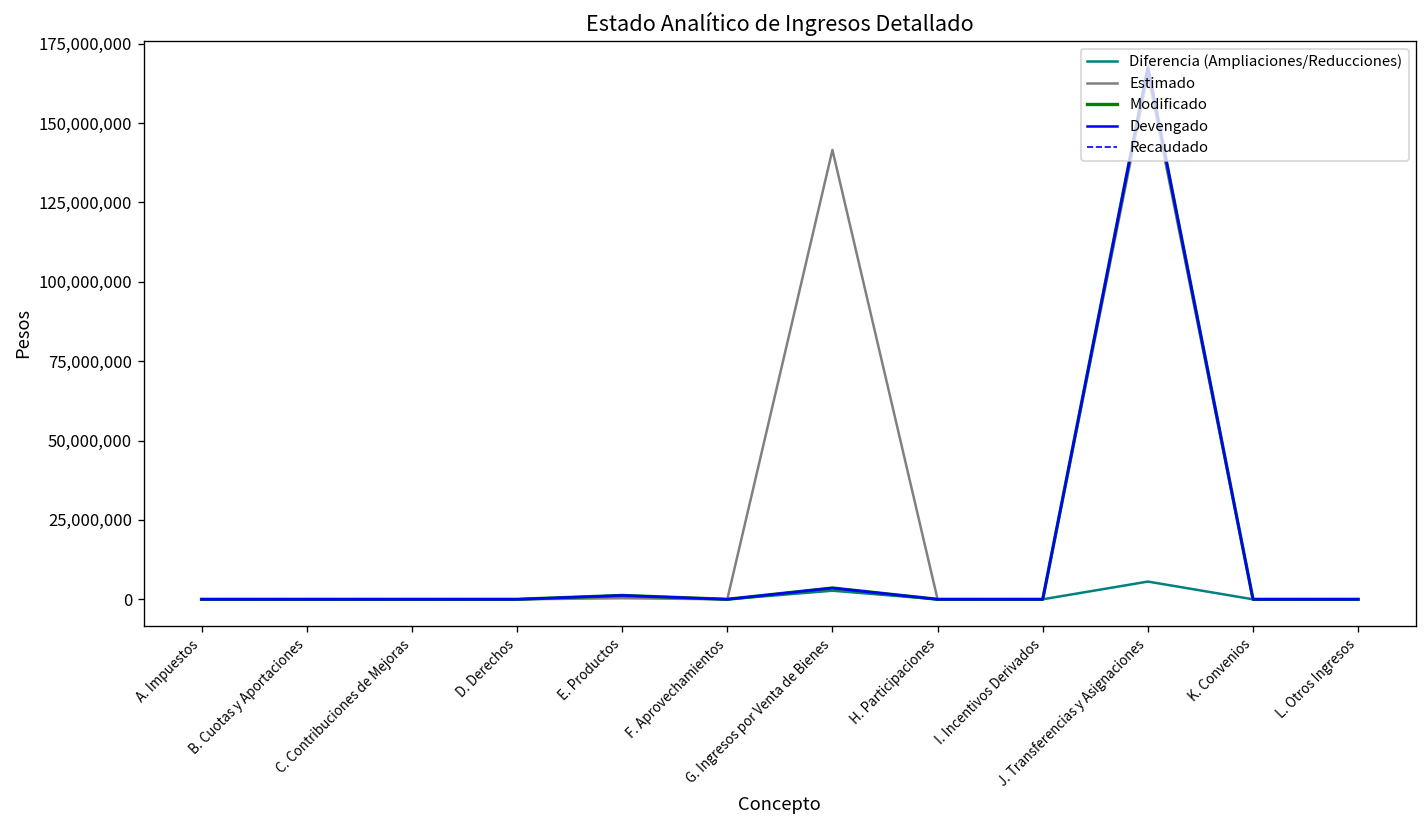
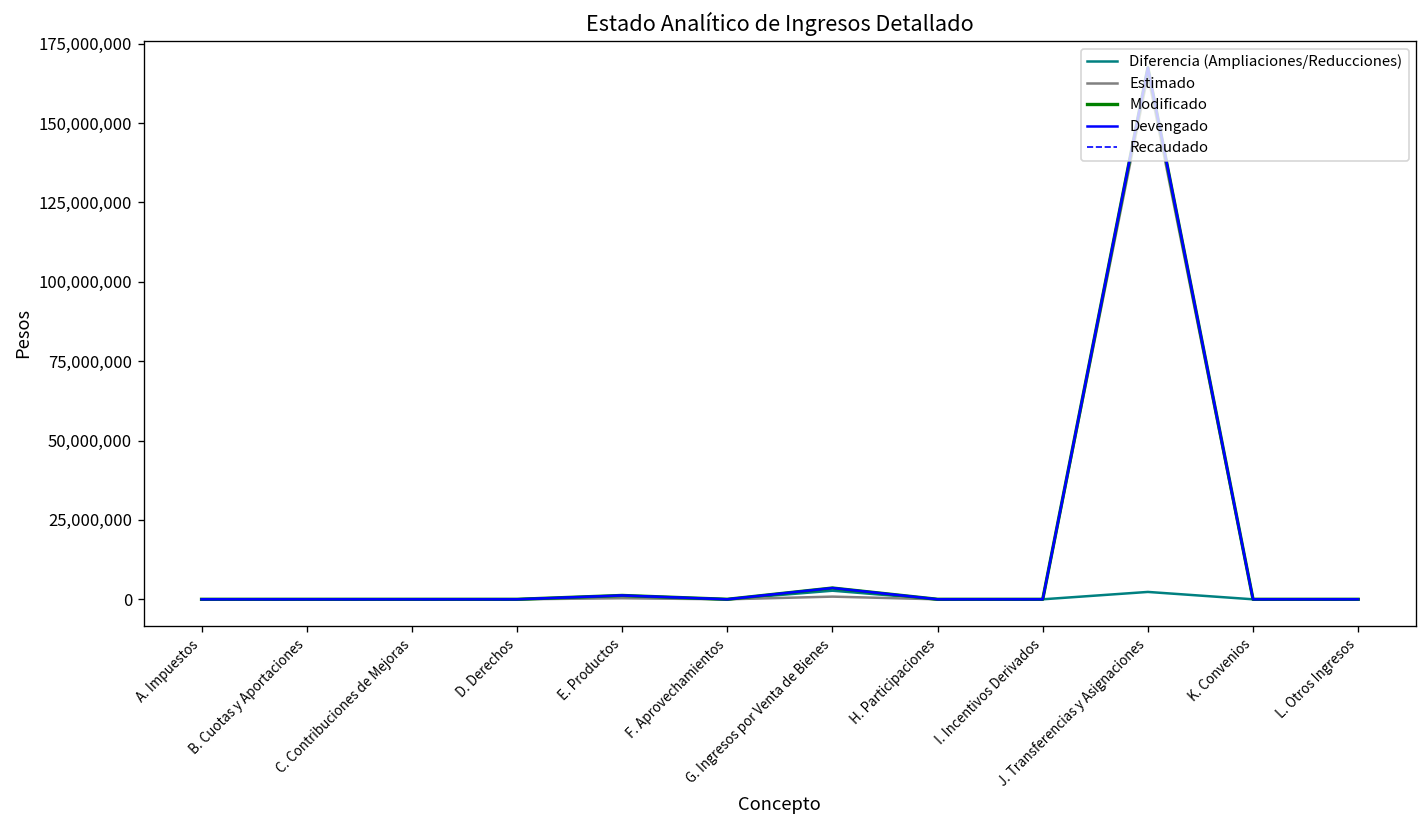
Estimado, G. Ingresos por Venta de Bienes: 142,000,000 -> 1,000,000
Diferencia (Ampliaciones/Reducciones), J. Transferencias y Asignaciones: 6,000,000 -> 2,000,000
